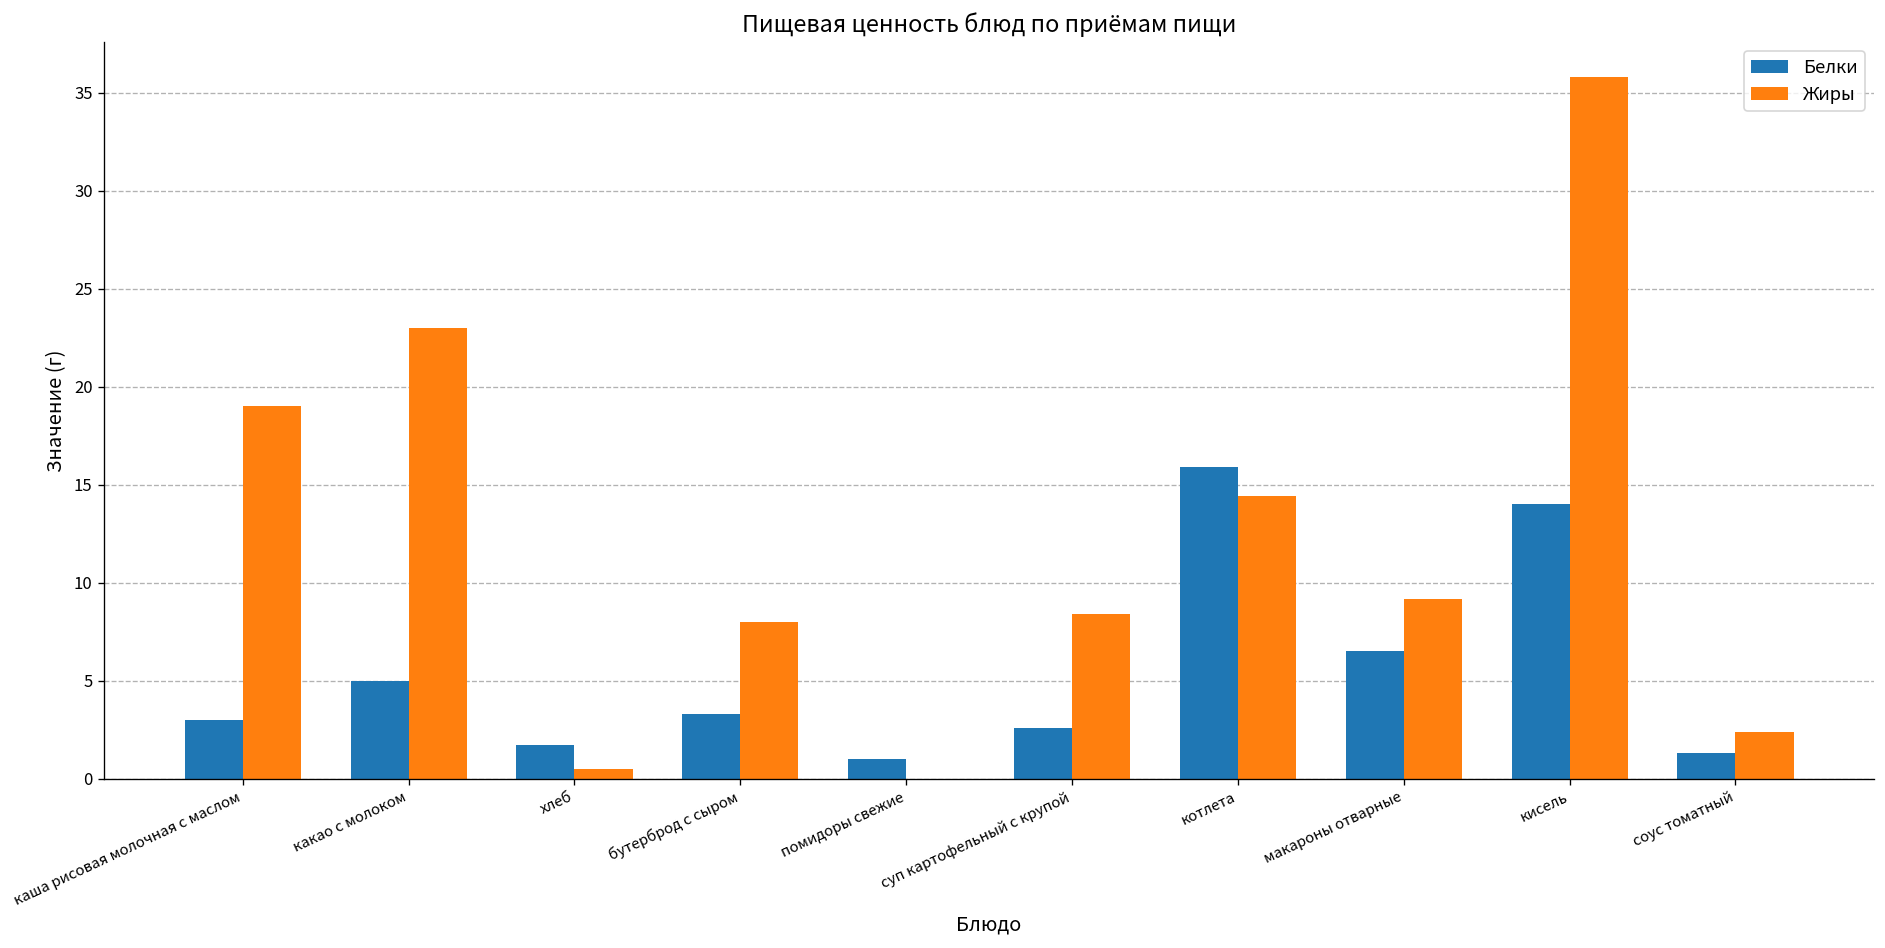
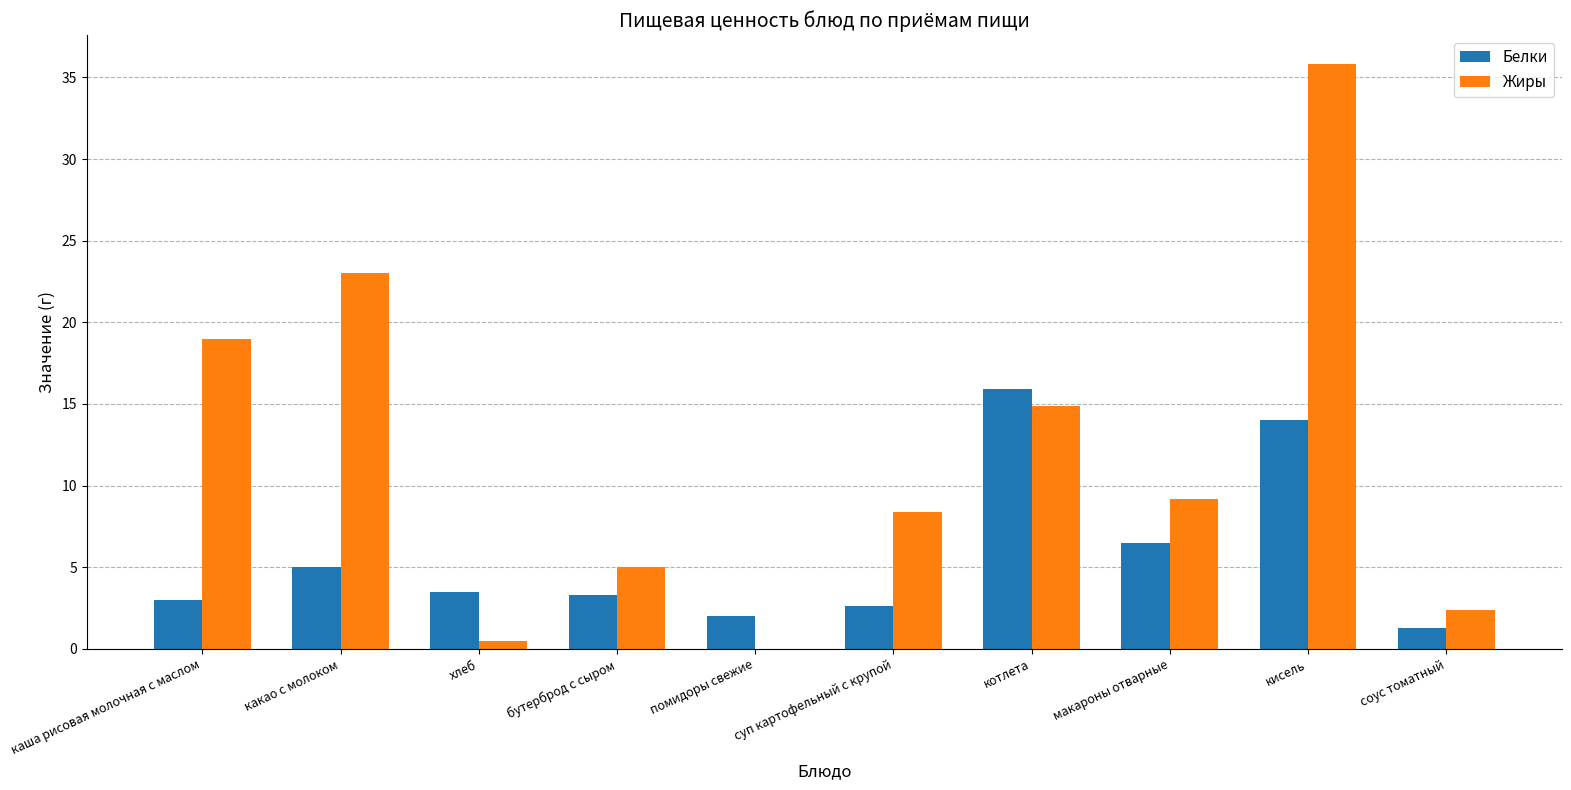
Белки, хлеб: 1.7 -> 3.5
Жиры, бутерброд с сыром: 8 -> 5
Белки, помидоры свежие: 1 -> 2
Жиры, котлета: 14.4 -> 14.9
